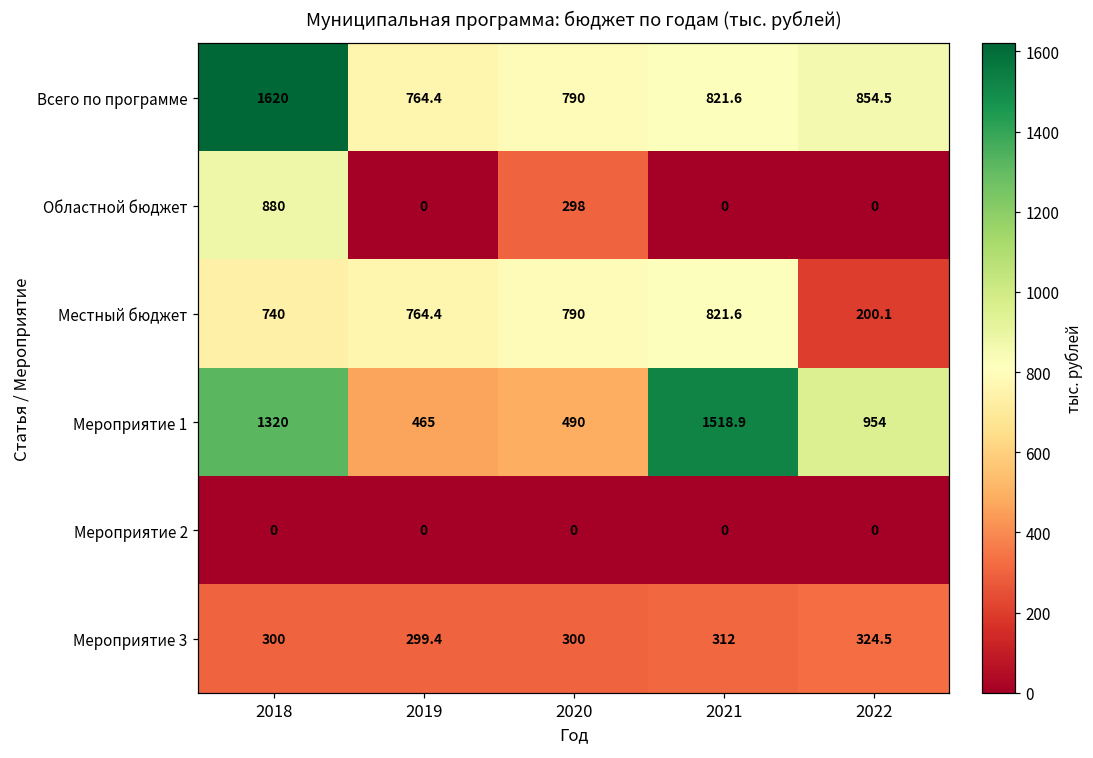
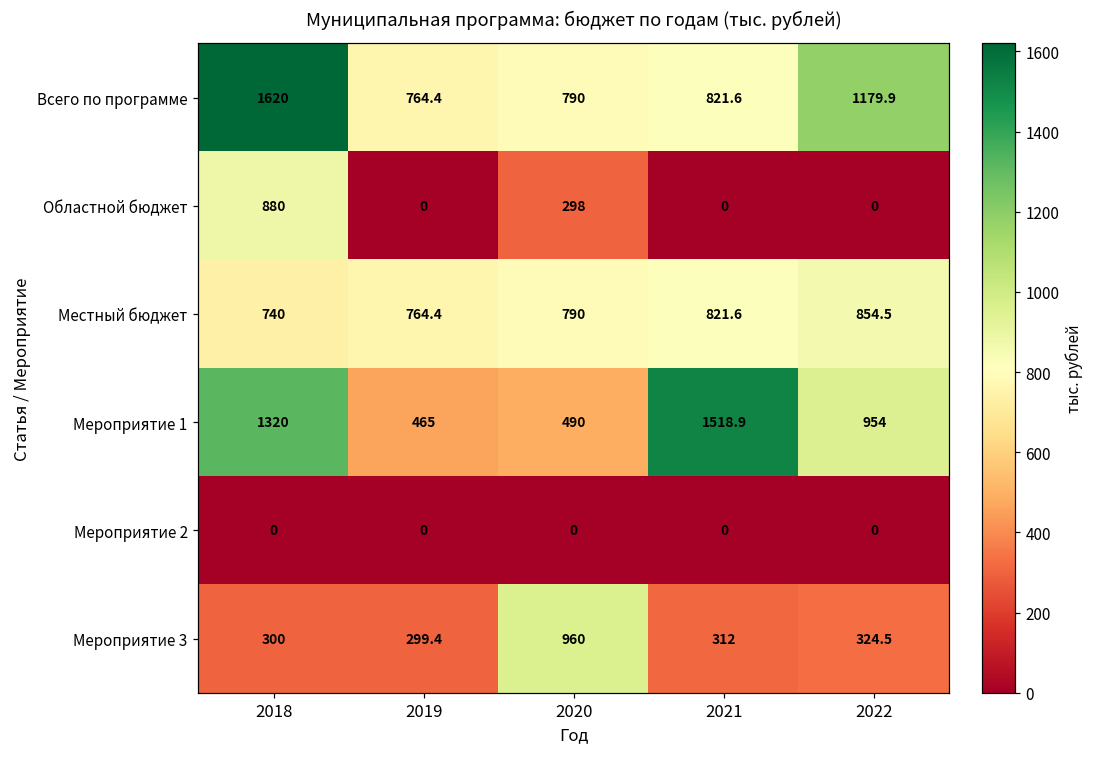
Всего по программе, 2022: 854.5 -> 1179.9
Местный бюджет, 2022: 200.1 -> 854.5
Мероприятие 3, 2020: 300 -> 960
